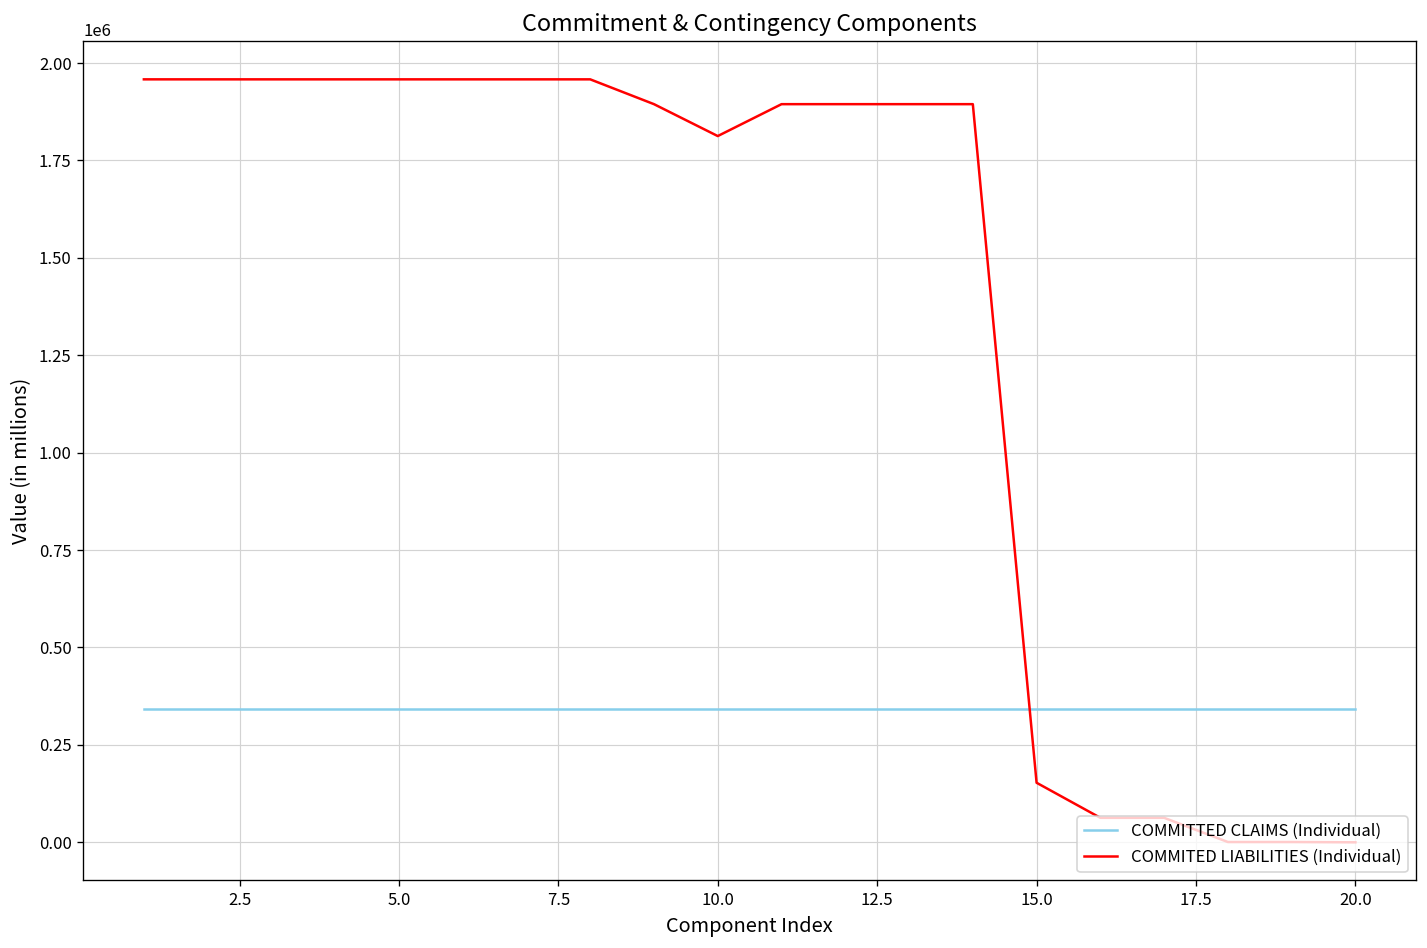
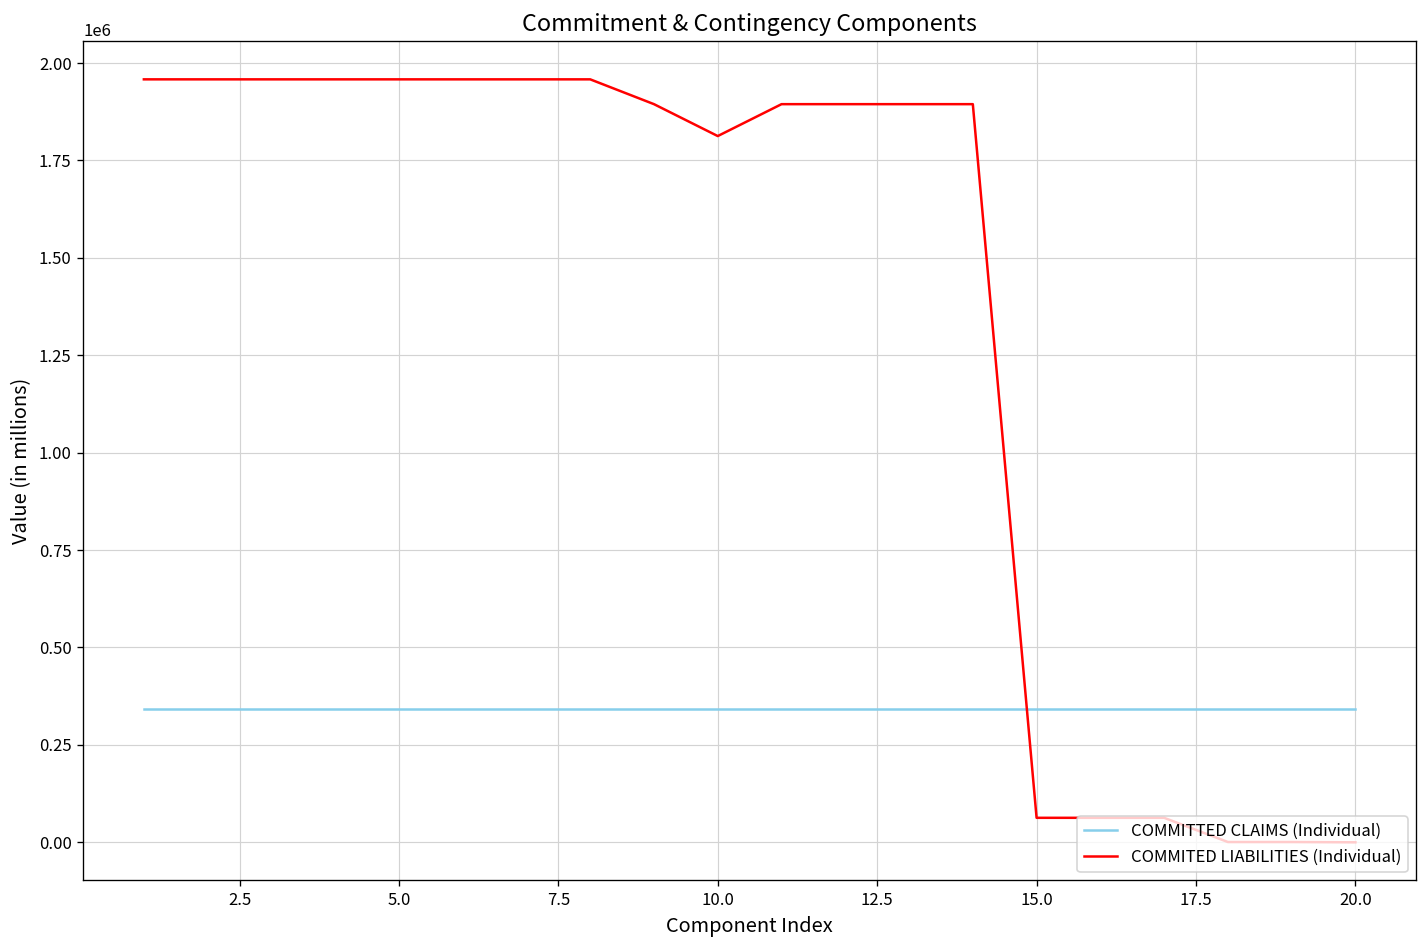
COMMITED LIABILITIES (Individual), 15.0: 150000 -> 60000
